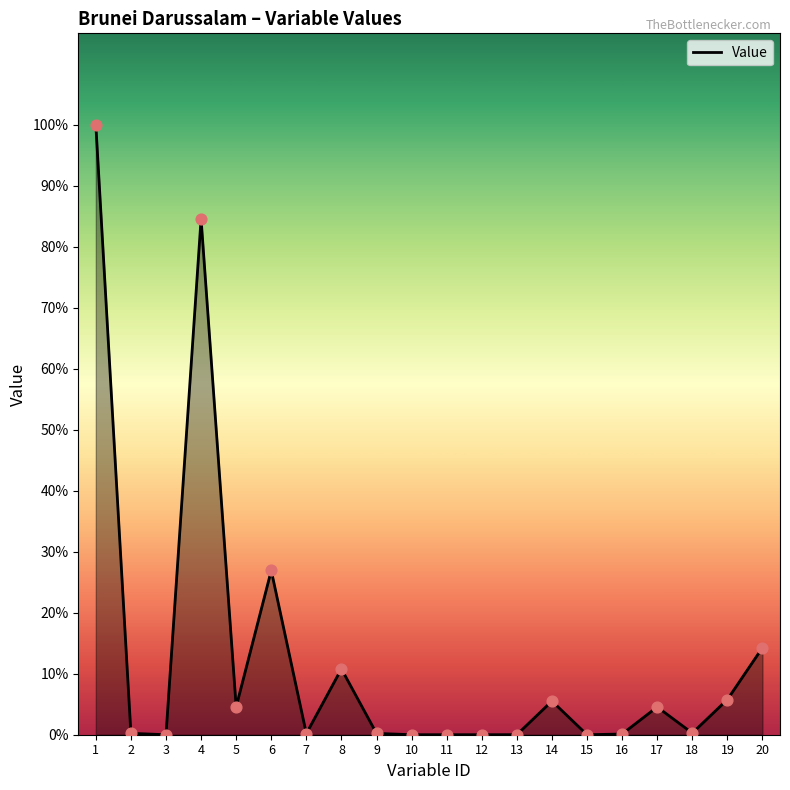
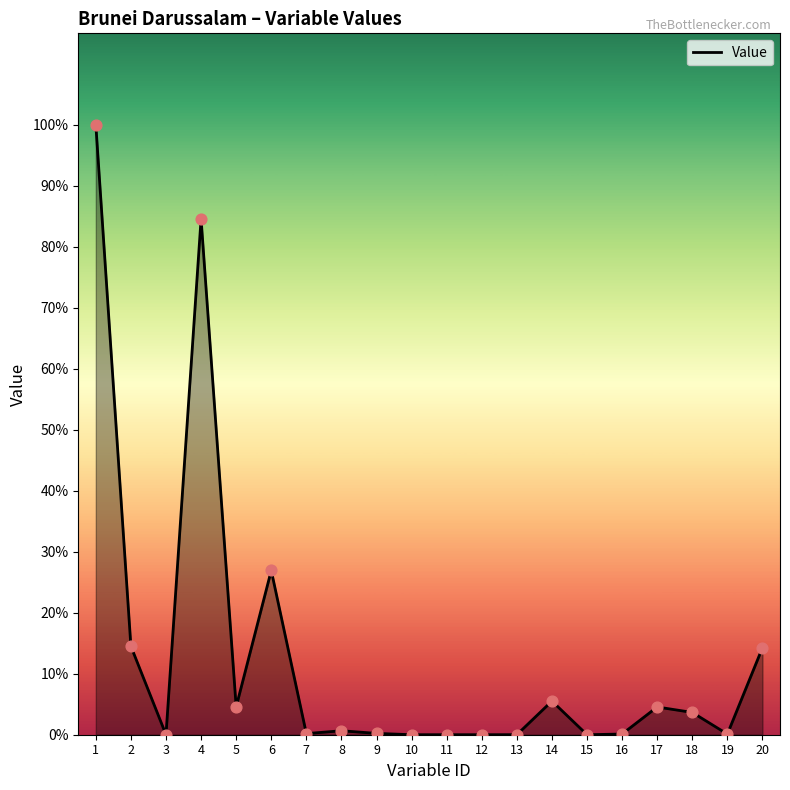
2: 0% -> 15%
8: 11% -> 1%
18: 0% -> 4%
19: 6% -> 0%
